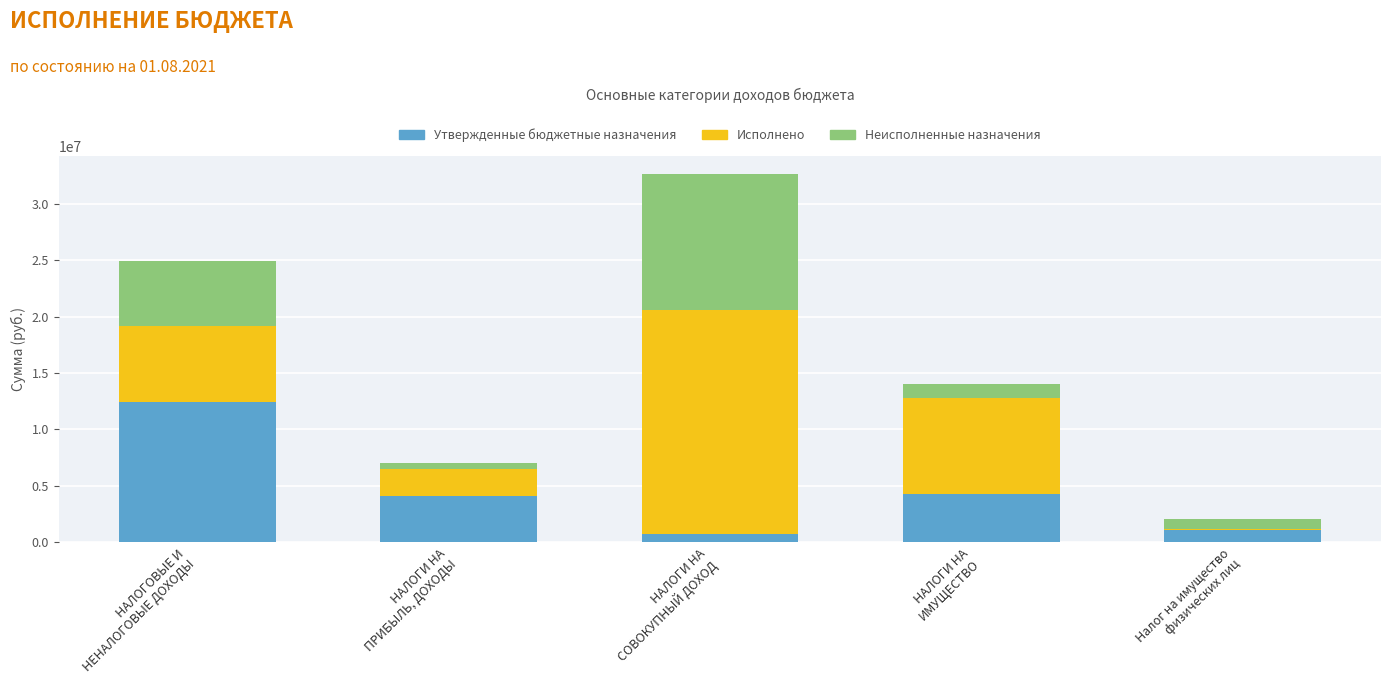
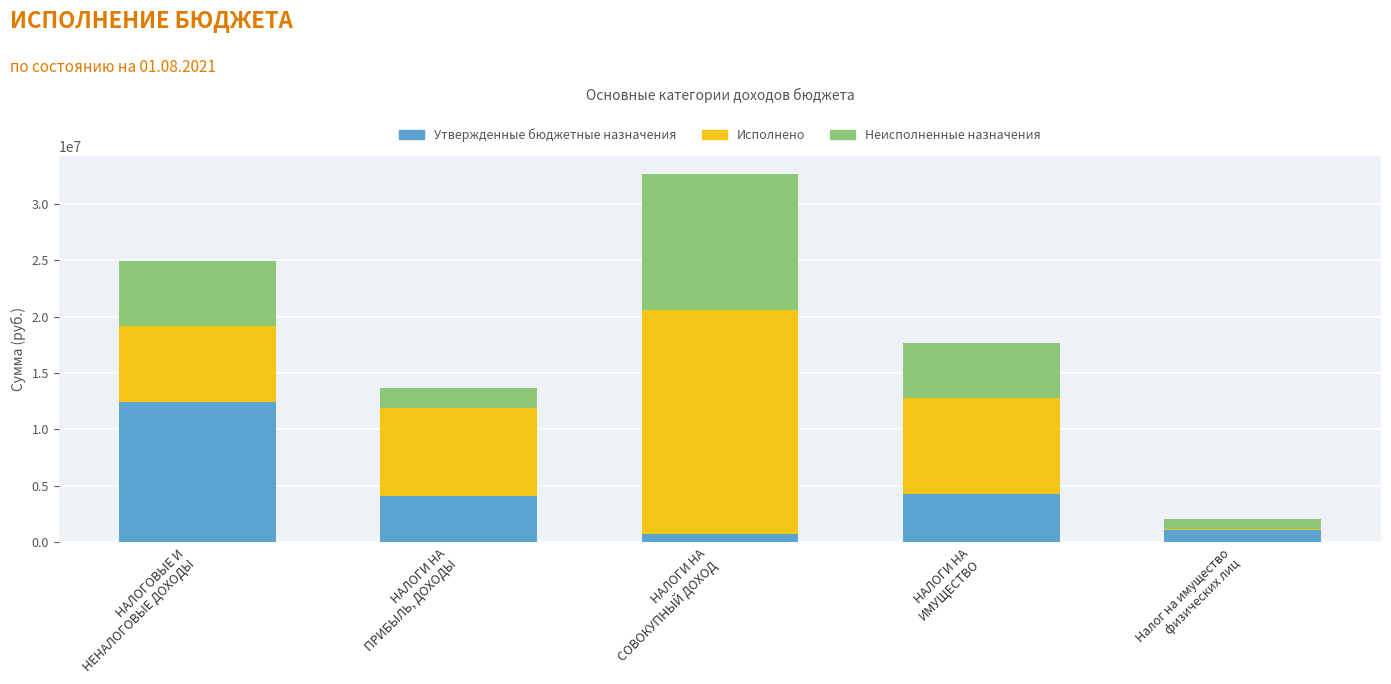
Исполнено, НАЛОГИ НА ПРИБЫЛЬ, ДОХОДЫ: 2400000 -> 7800000
Неисполненные назначения, НАЛОГИ НА ПРИБЫЛЬ, ДОХОДЫ: 600000 -> 1800000
Неисполненные назначения, НАЛОГИ НА ИМУЩЕСТВО: 1300000 -> 4900000
